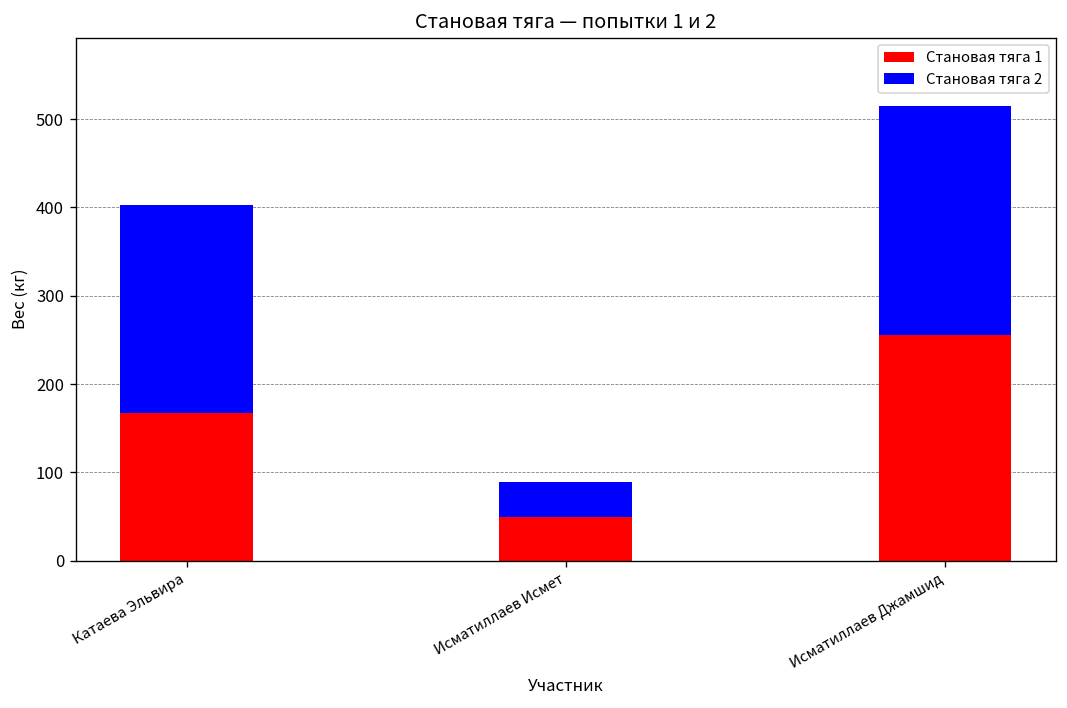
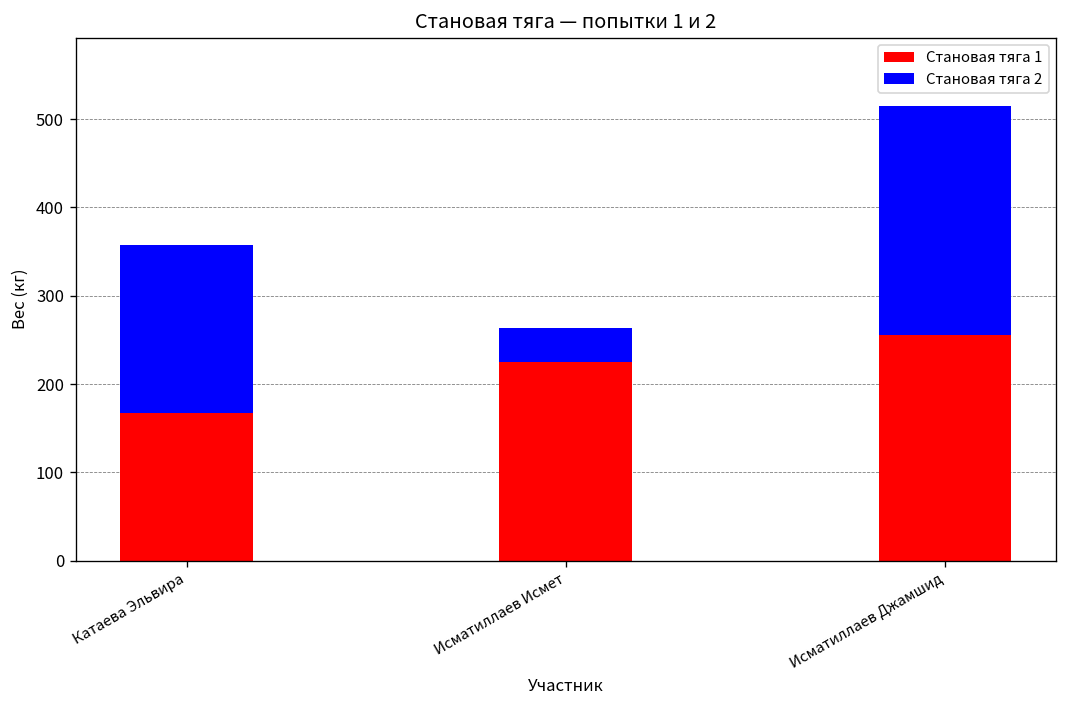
Становая тяга 2, Катаева Эльвира: 240 -> 190
Становая тяга 1, Исматиллаев Исмет: 50 -> 230
